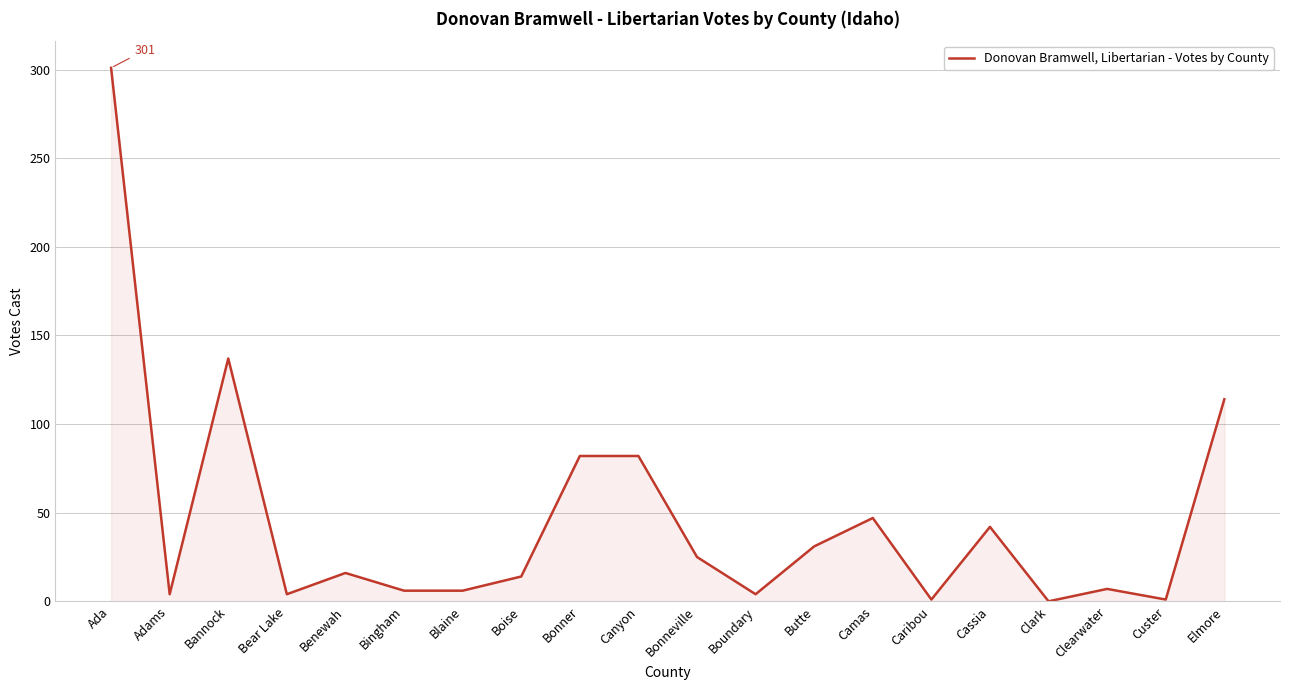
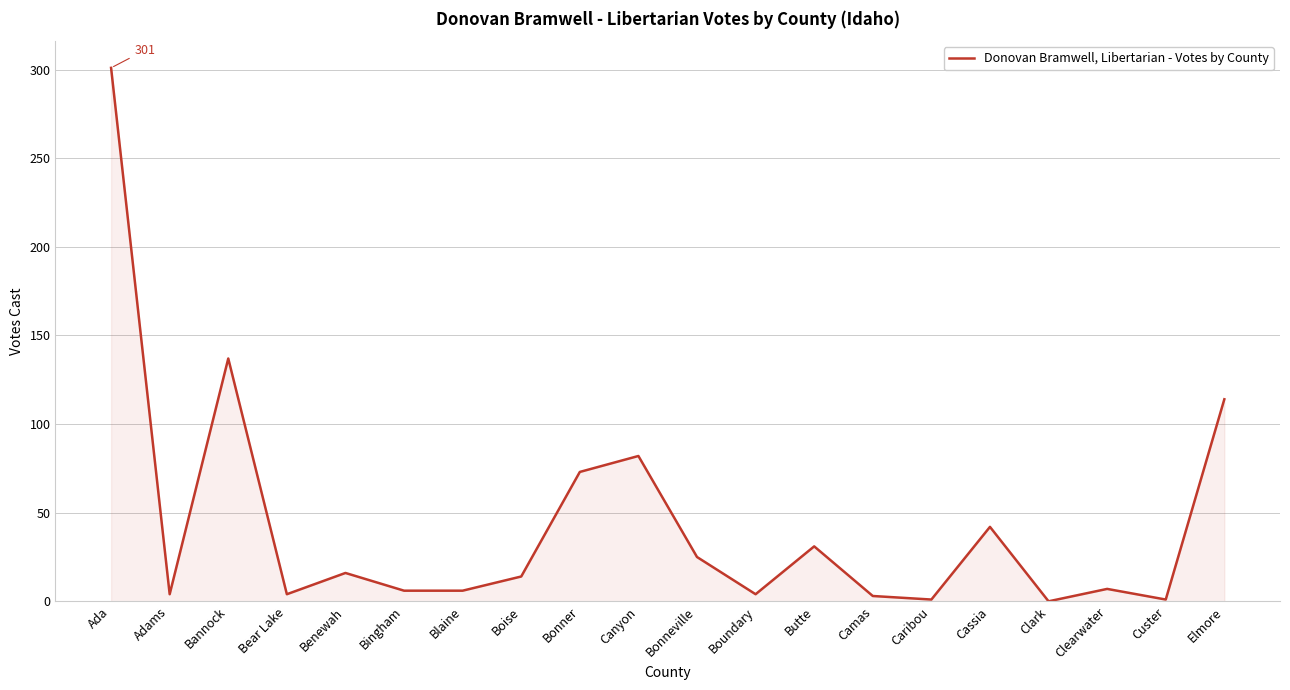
Bonner: 82 -> 73
Camas: 47 -> 3
